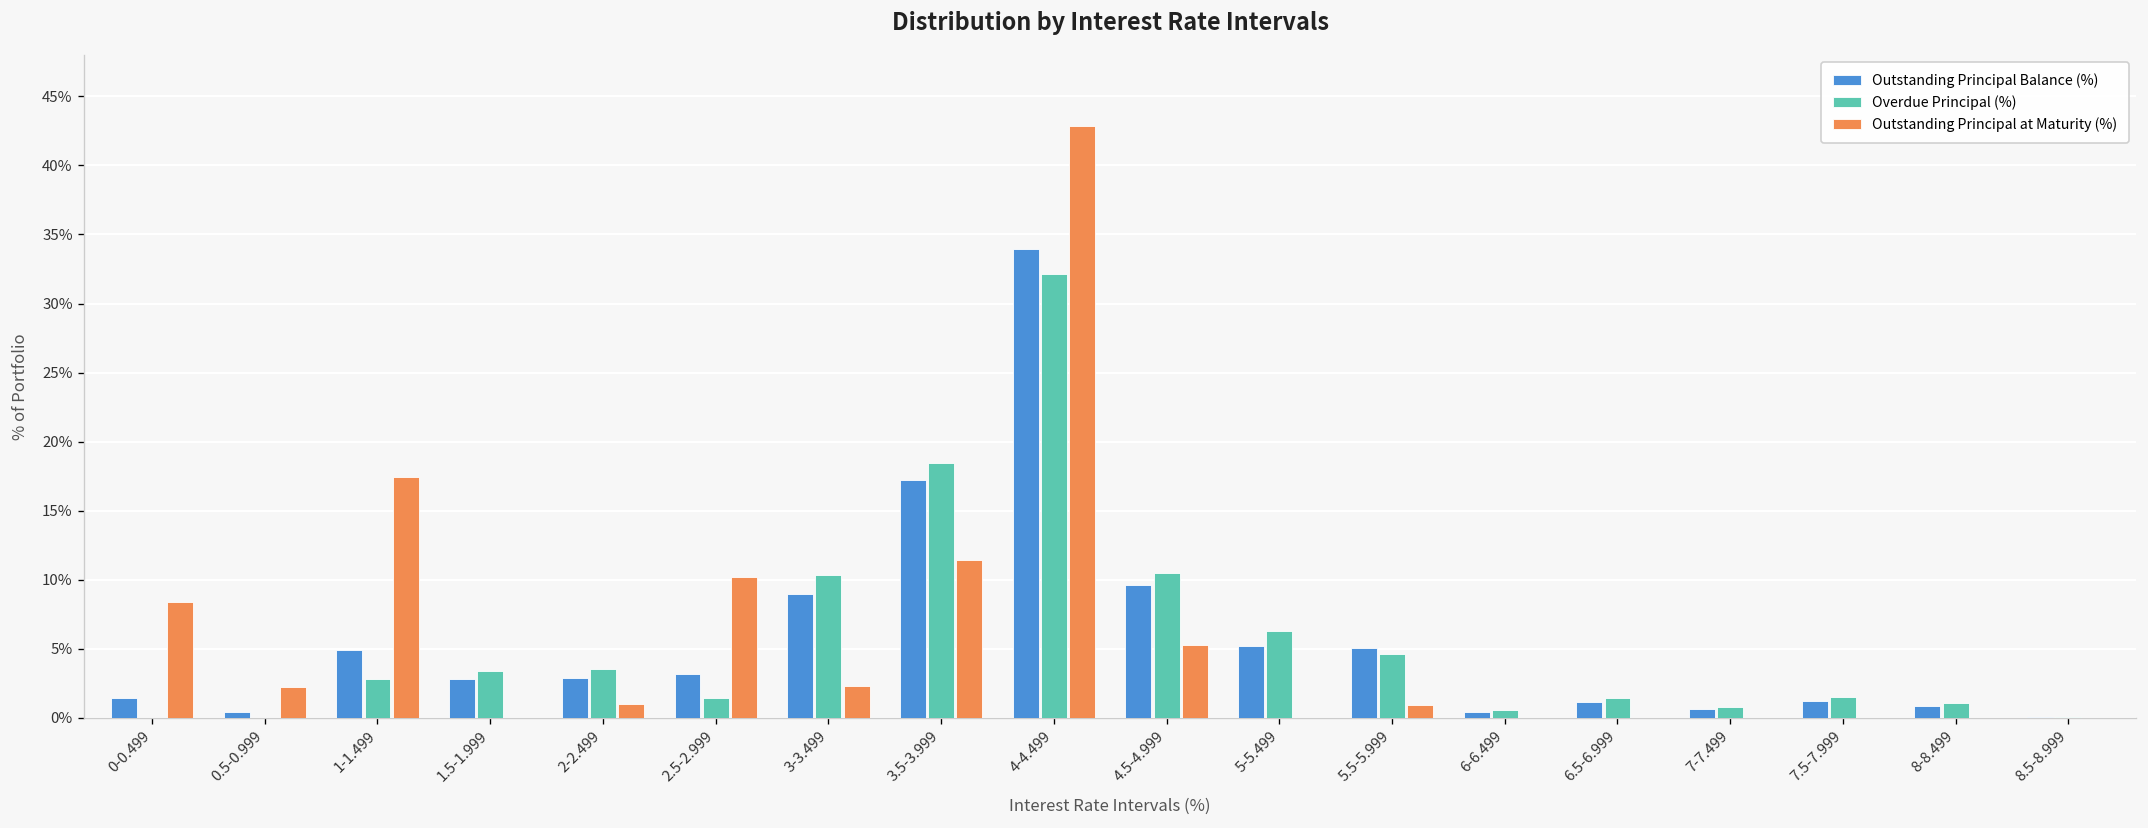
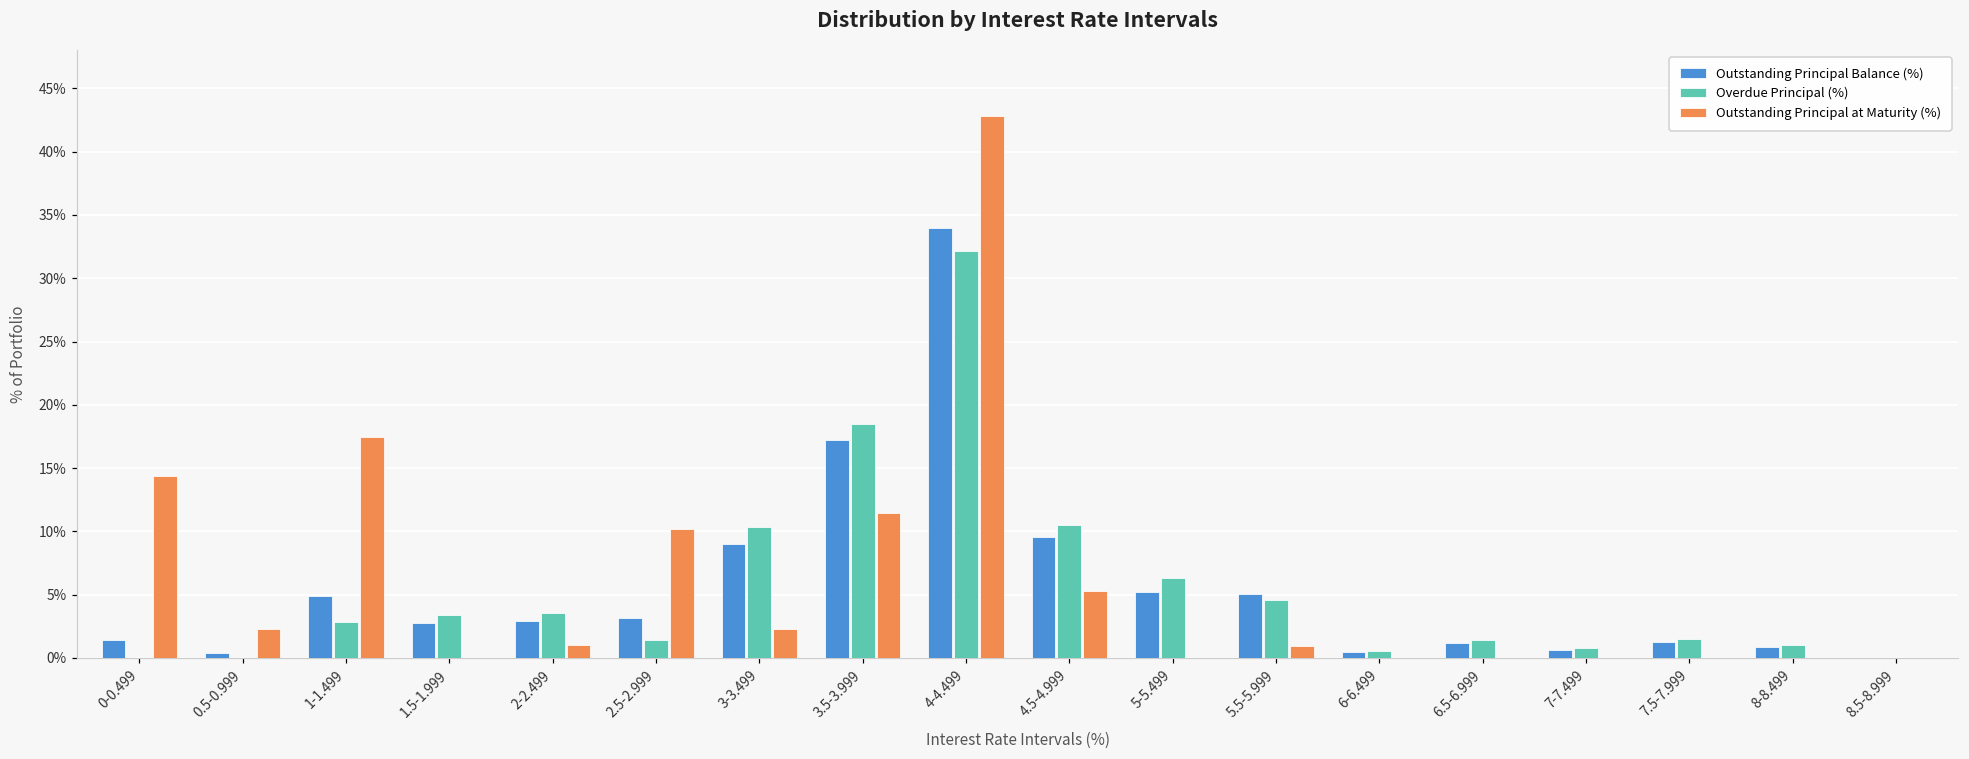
Outstanding Principal at Maturity (%), 0-0.499: 8.4% -> 14.4%
